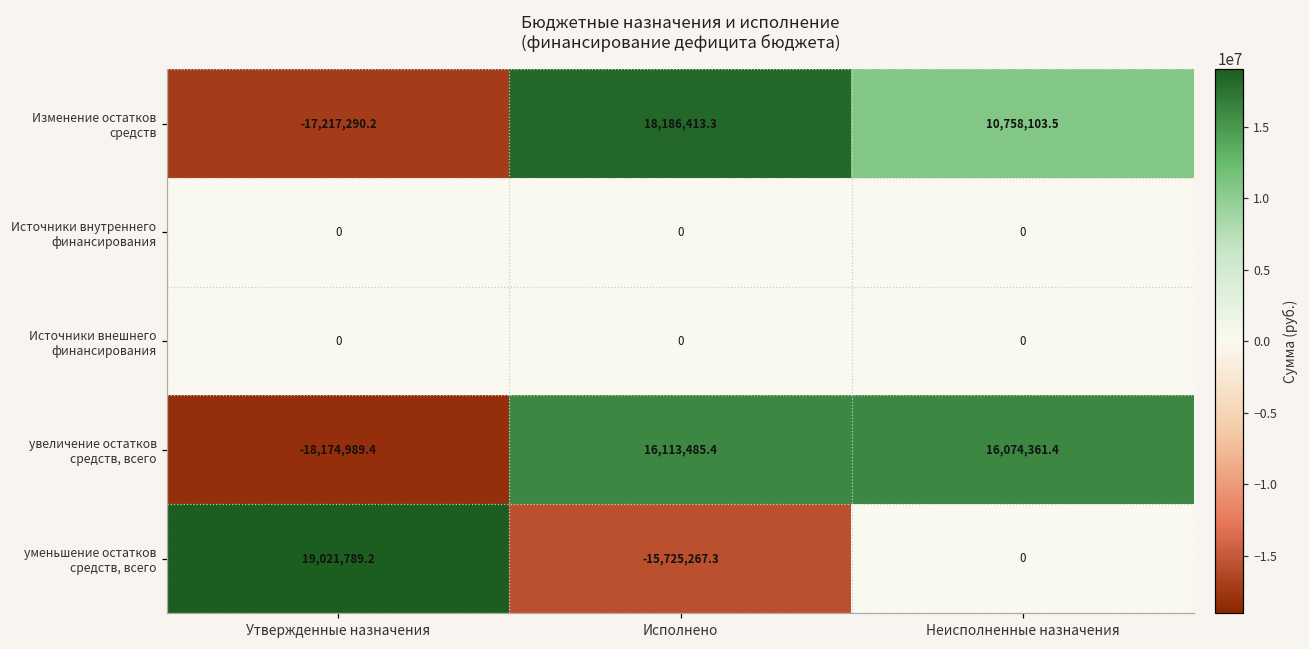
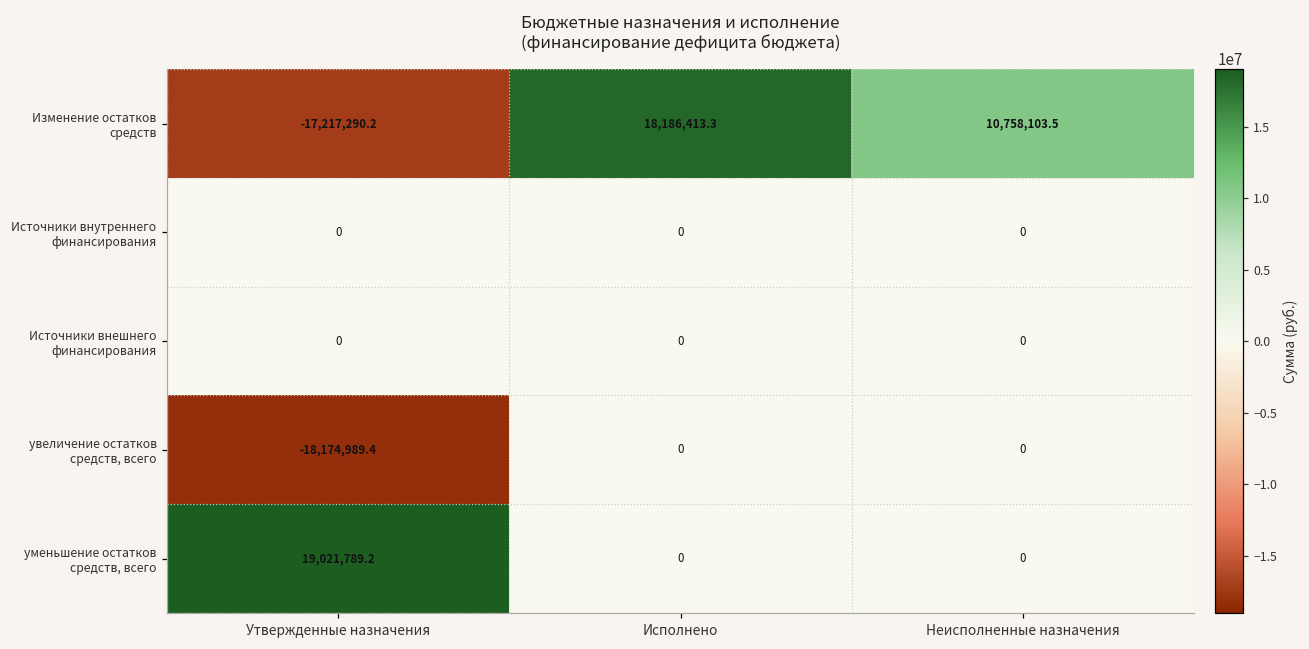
увеличение остатков средств, всего, Исполнено: 16,113,485.4 -> 0
увеличение остатков средств, всего, Неисполненные назначения: 16,074,361.4 -> 0
уменьшение остатков средств, всего, Исполнено: -15,725,267.3 -> 0
